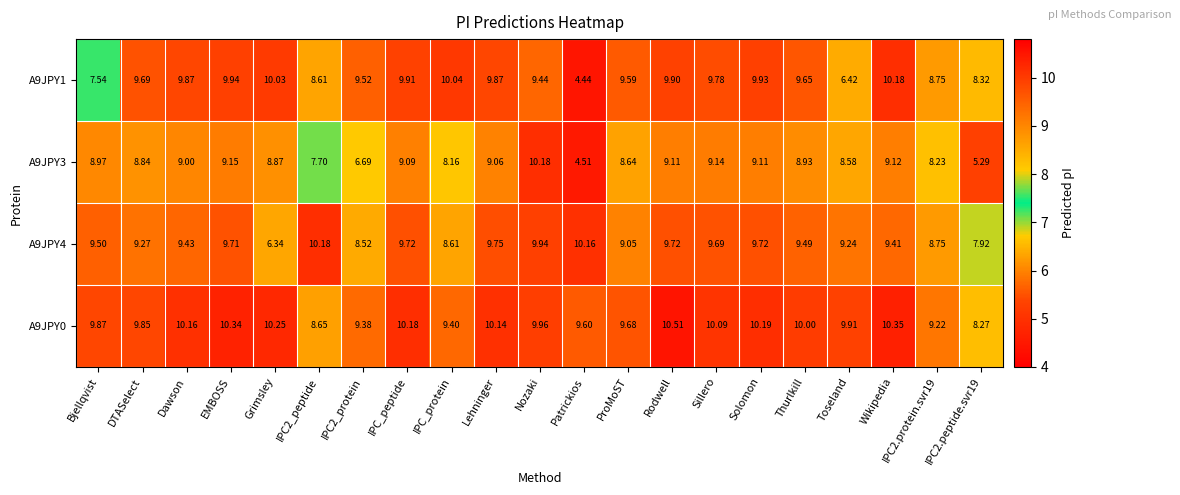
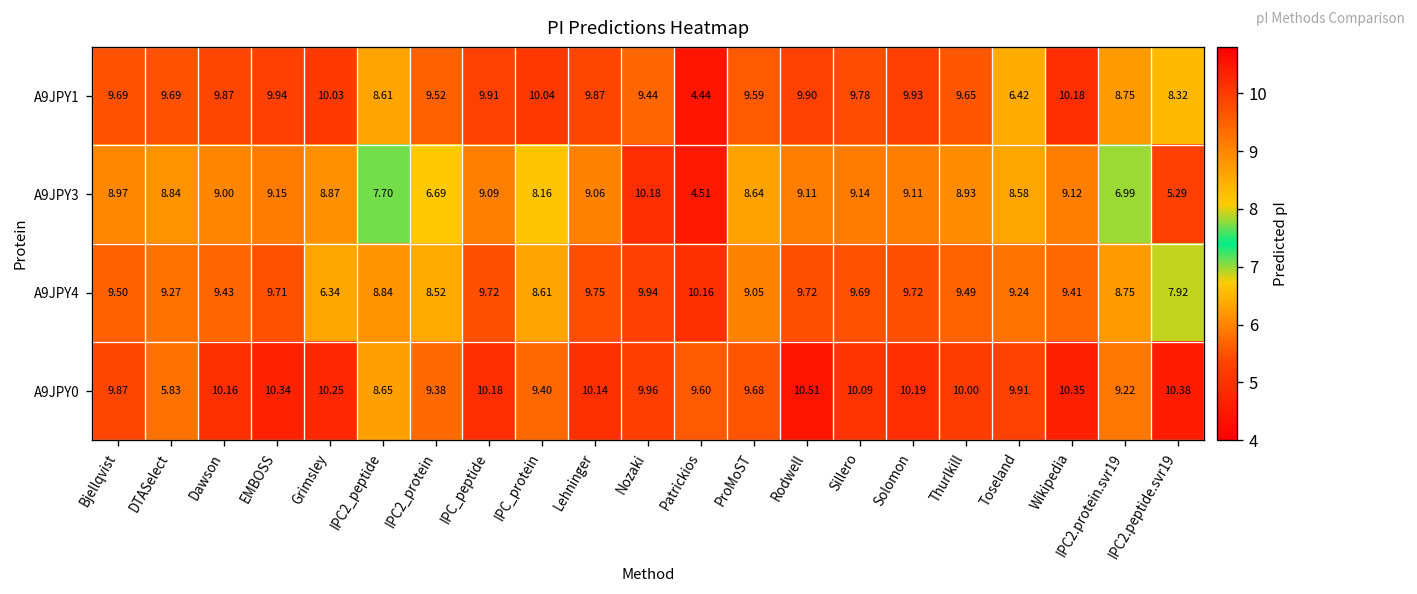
A9JPY1, Bjellqvist: 7.54 -> 9.69
A9JPY3, IPC2.protein.svr19: 8.23 -> 6.99
A9JPY4, IPC2_peptide: 10.18 -> 8.84
A9JPY0, DTASelect: 9.85 -> 5.83
A9JPY0, IPC2.peptide.svr19: 8.27 -> 10.38
